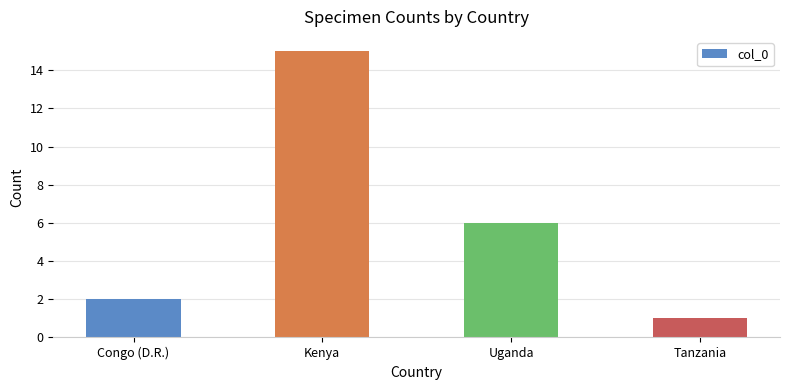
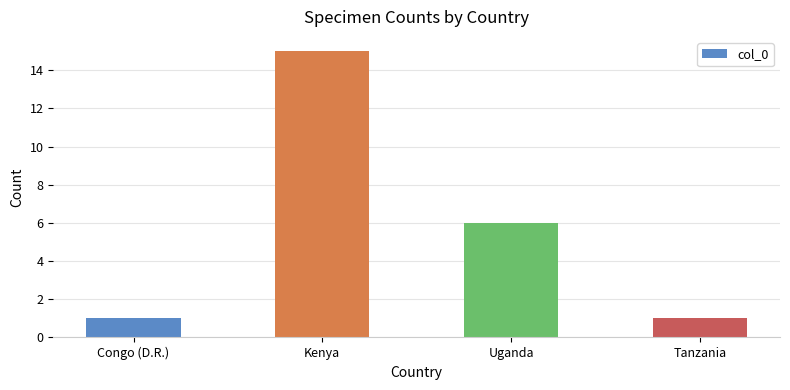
Congo (D.R.): 2 -> 1
